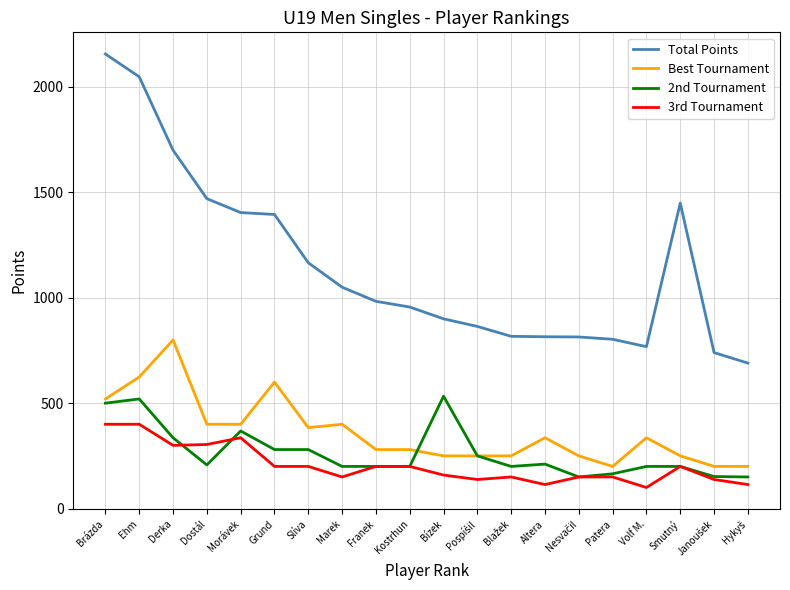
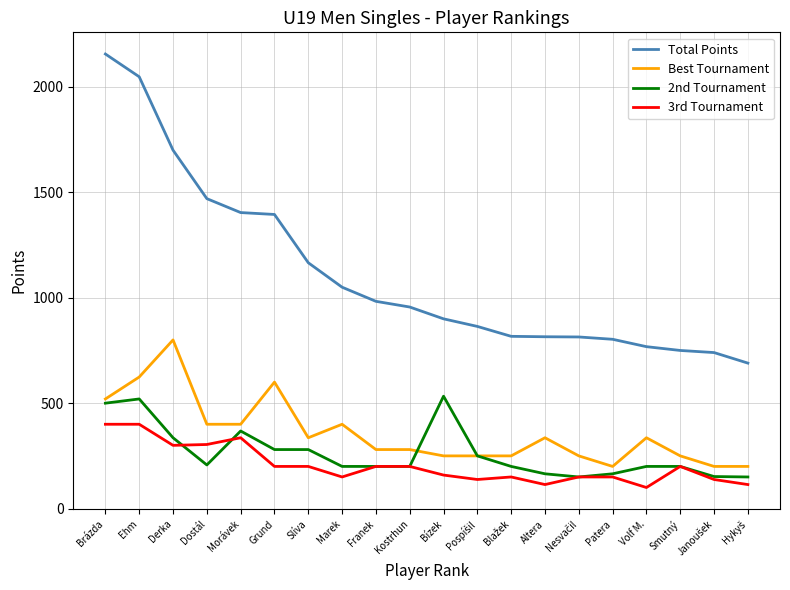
Best Tournament, Slíva: 380 -> 340
2nd Tournament, Altera: 210 -> 170
Total Points, Smutný: 1450 -> 750
